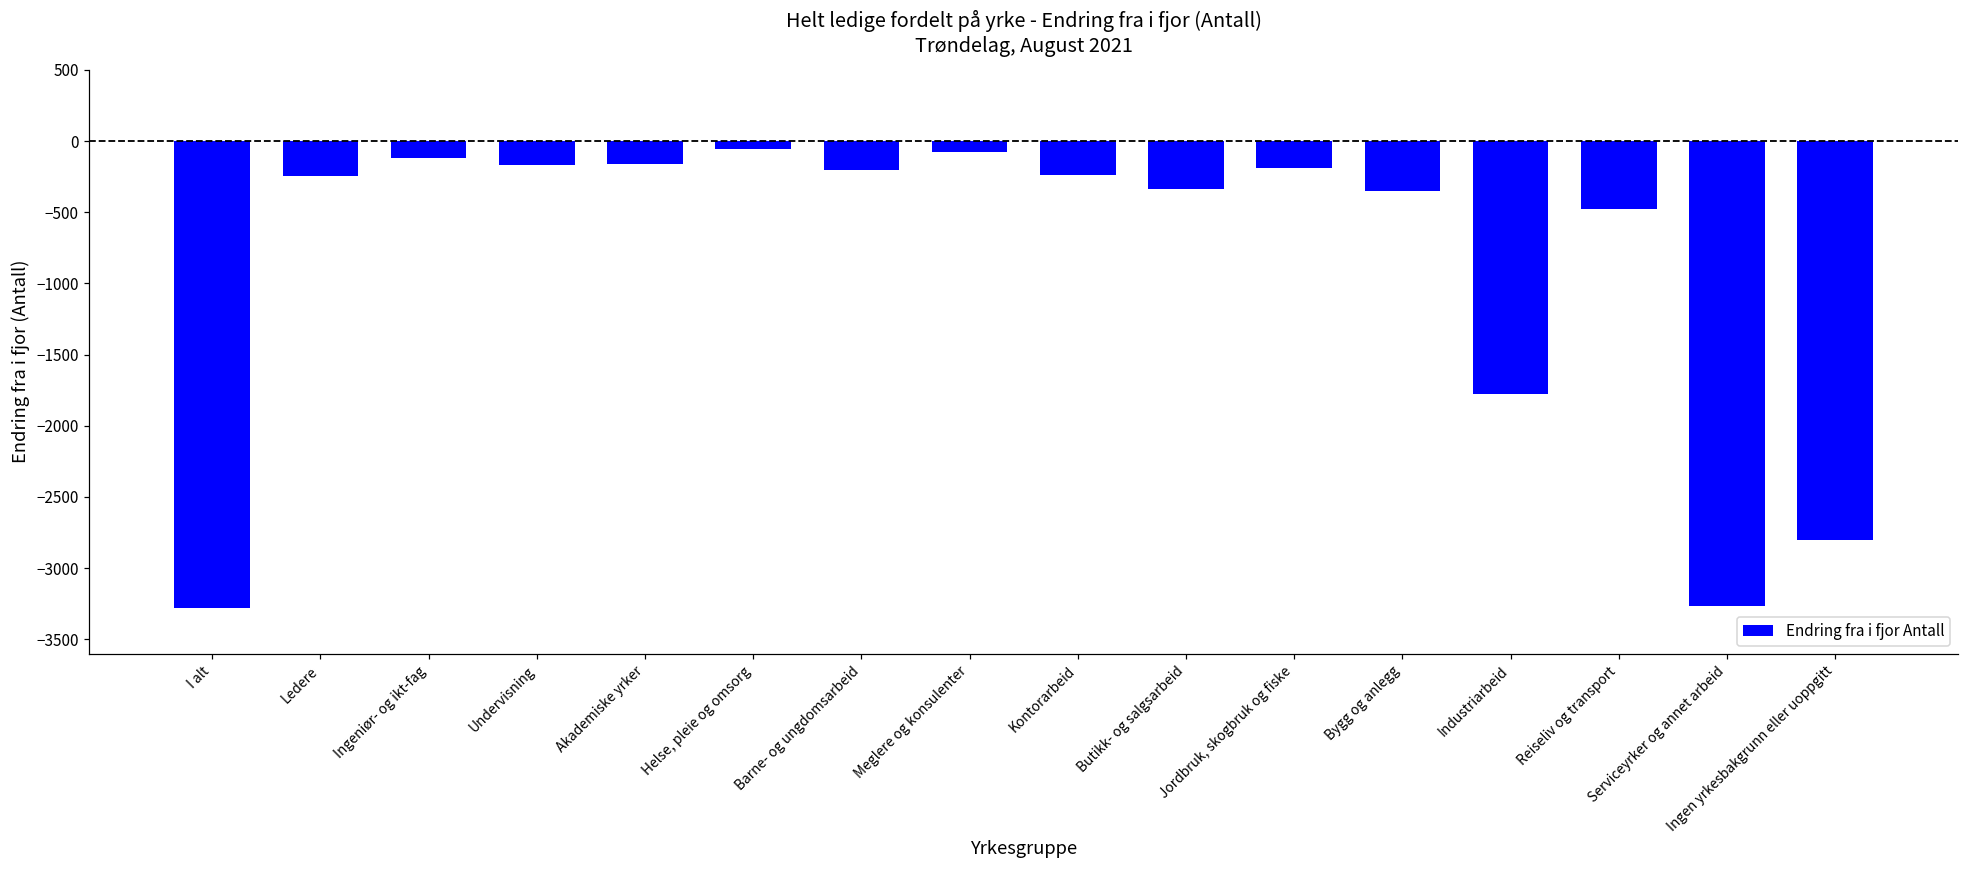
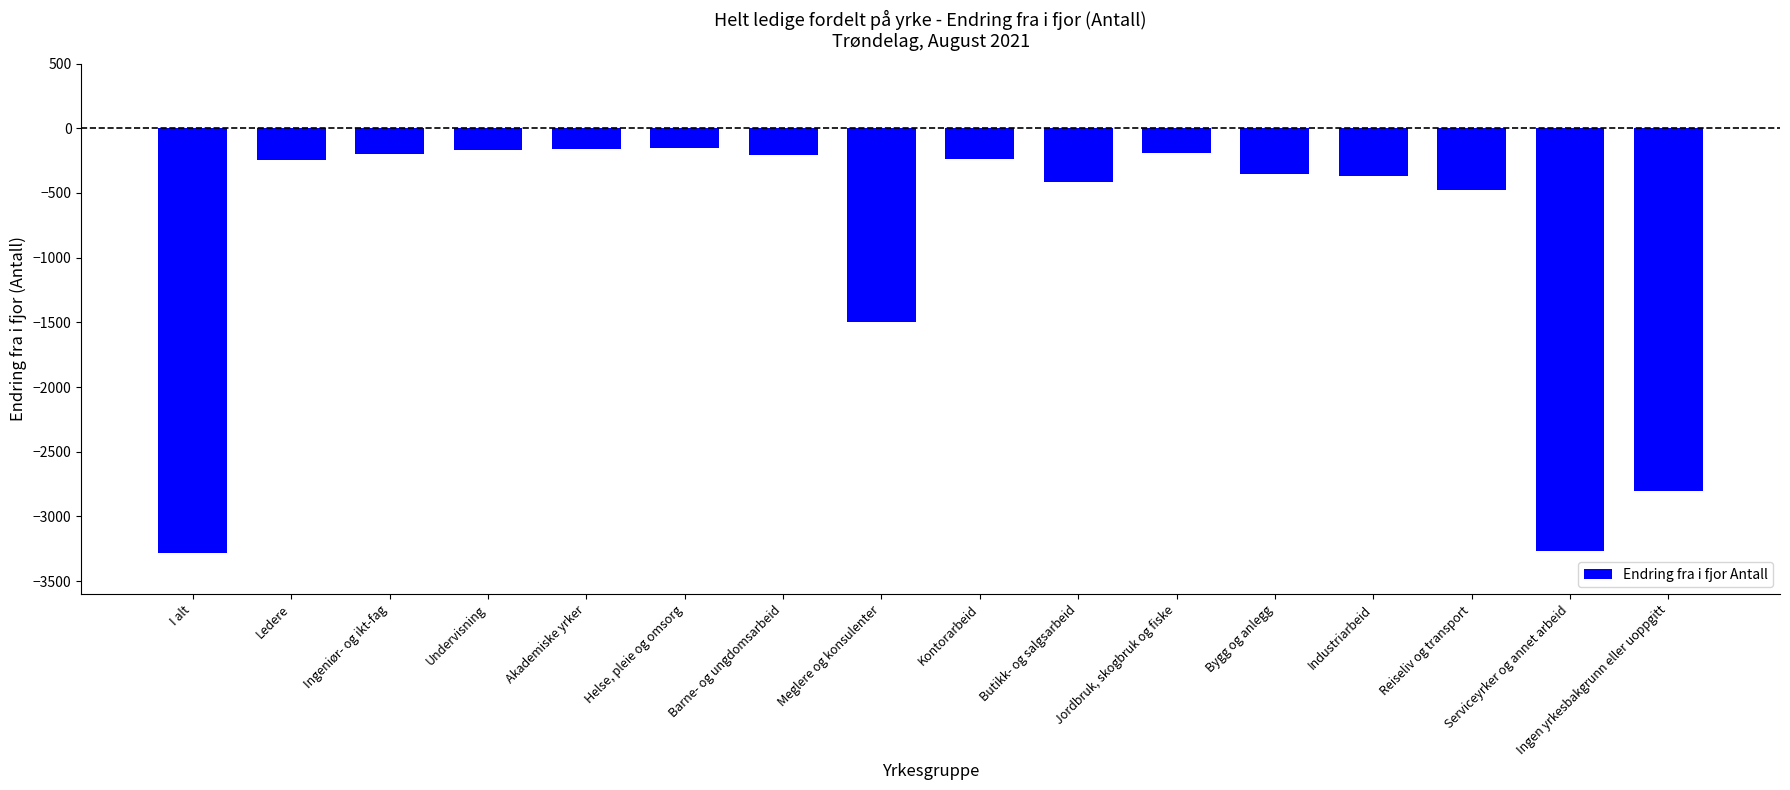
Ingeniør- og ikt-fag: -120 -> -200
Helse, pleie og omsorg: -60 -> -150
Meglere og konsulenter: -80 -> -1500
Butikk- og salgsarbeid: -340 -> -420
Industriarbeid: -1780 -> -370
